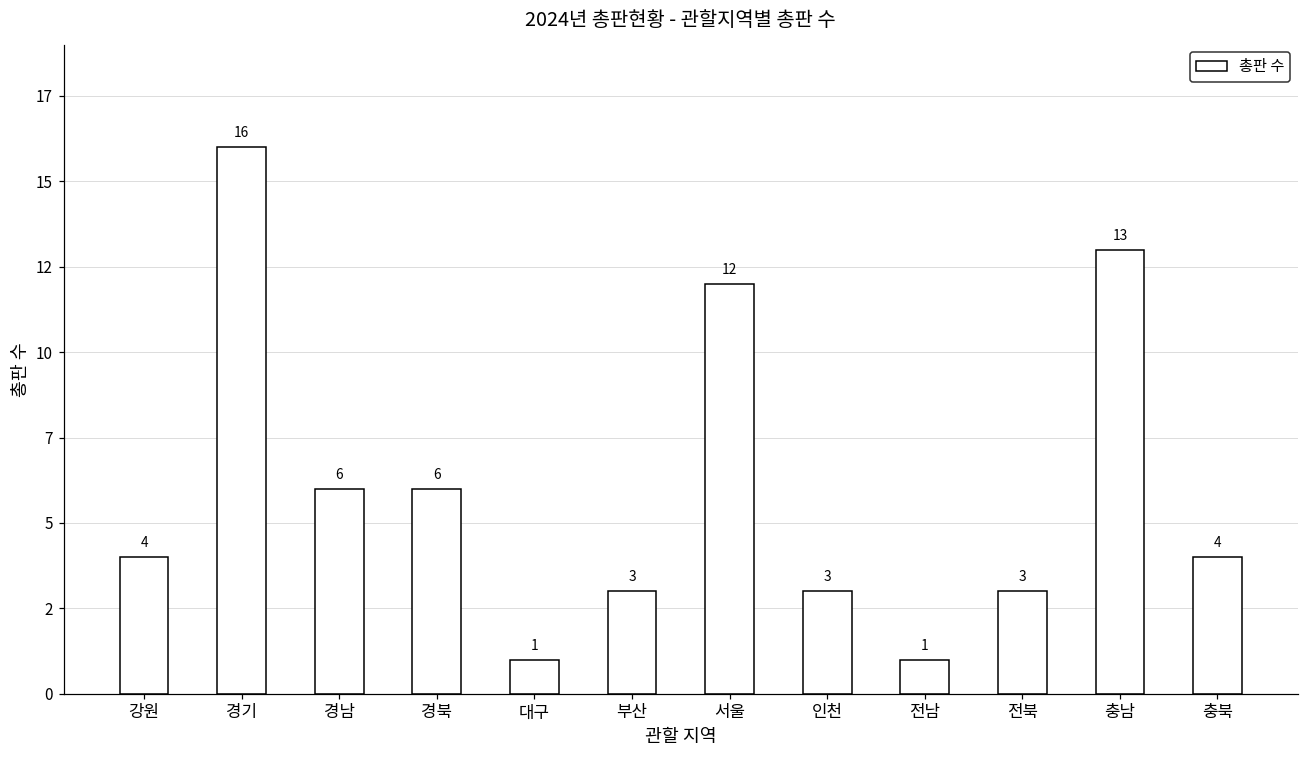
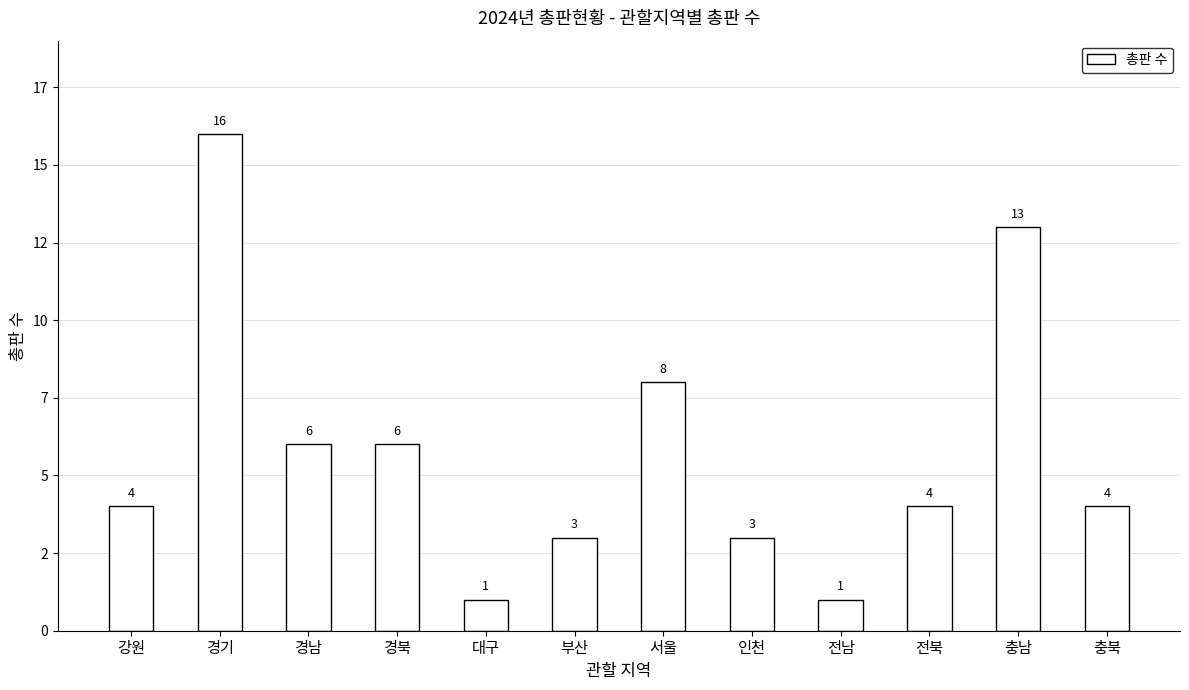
총판 수, 서울: 12 -> 8
총판 수, 전북: 3 -> 4
